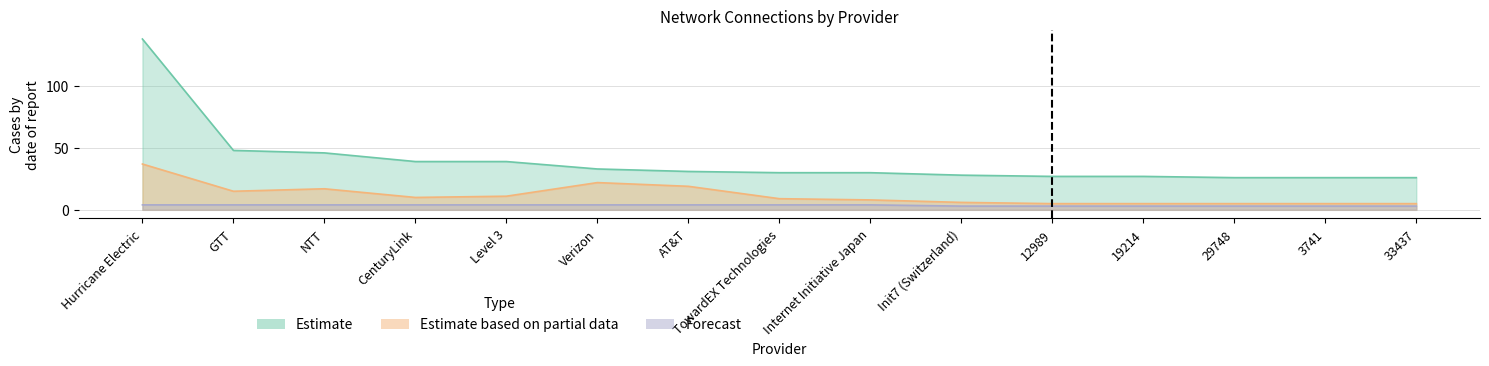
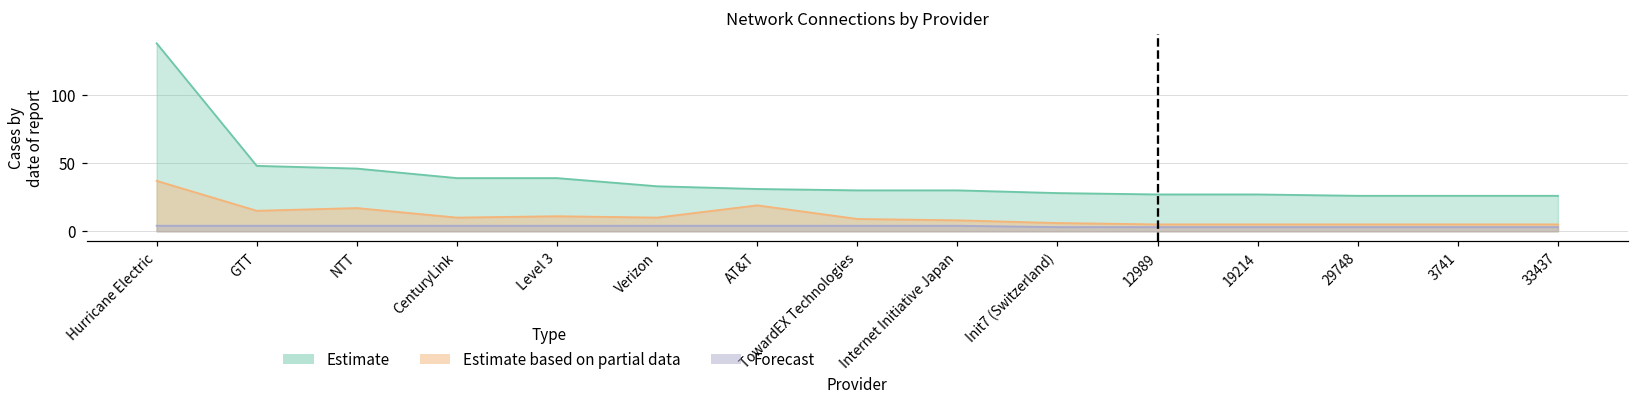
Estimate based on partial data, Verizon: 22 -> 10
